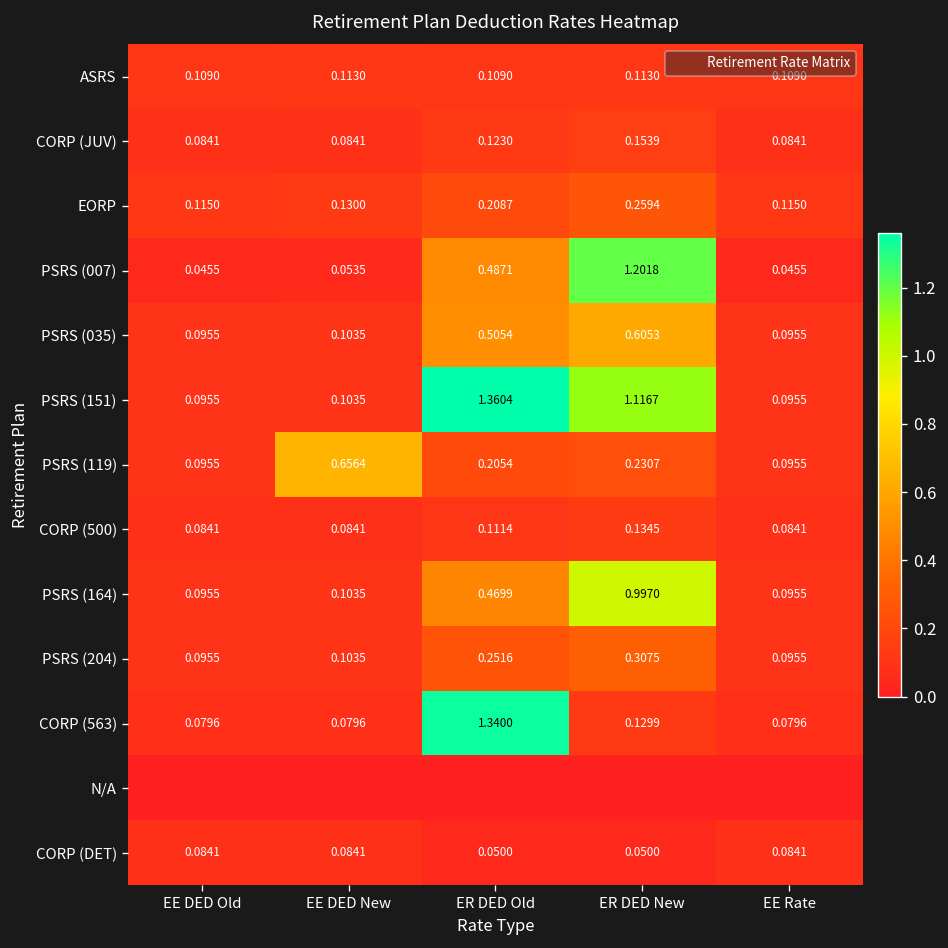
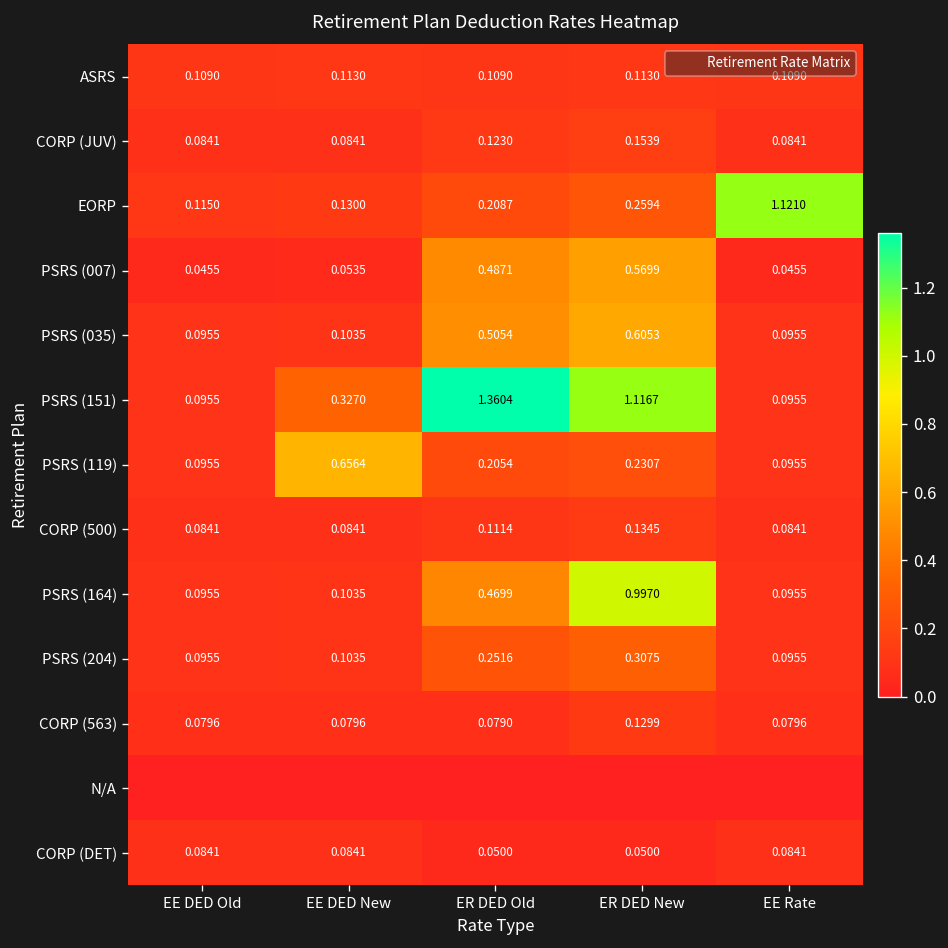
EORP, EE Rate: 0.1150 -> 1.1210
PSRS (007), ER DED New: 1.2018 -> 0.5699
PSRS (151), EE DED New: 0.1035 -> 0.3270
CORP (563), ER DED Old: 1.3400 -> 0.0790
